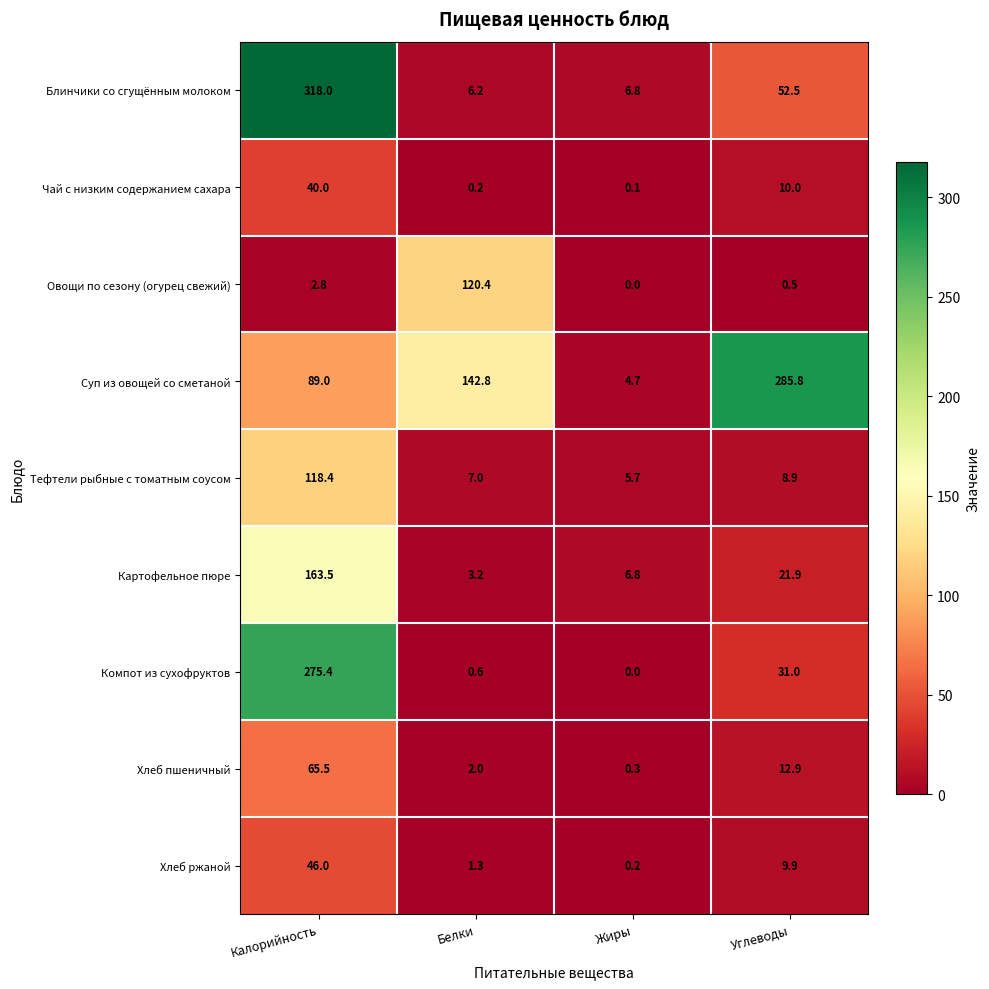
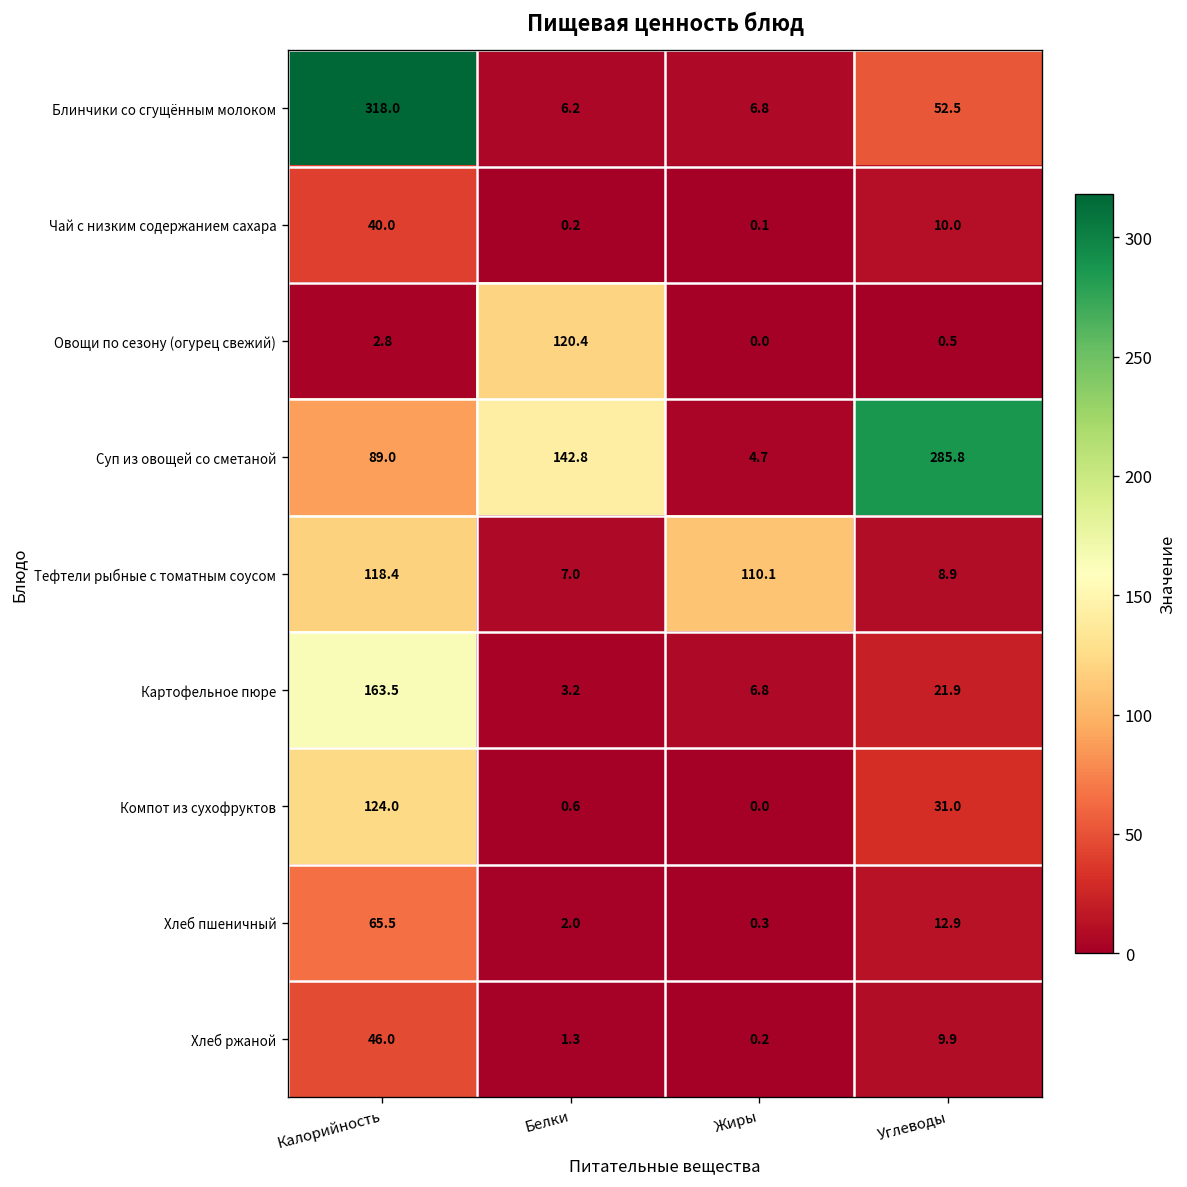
Тефтели рыбные с томатным соусом, Жиры: 5.7 -> 110.1
Компот из сухофруктов, Калорийность: 275.4 -> 124.0
